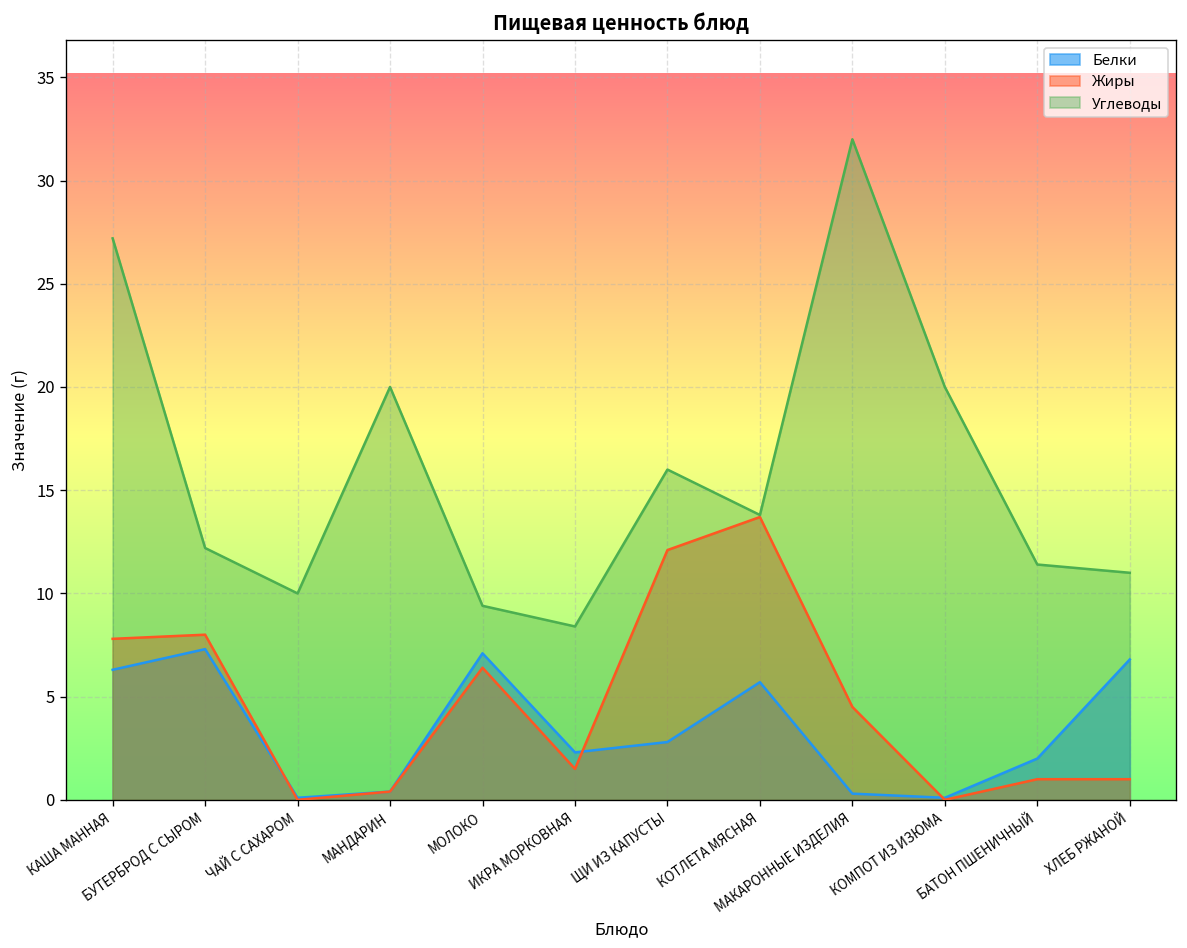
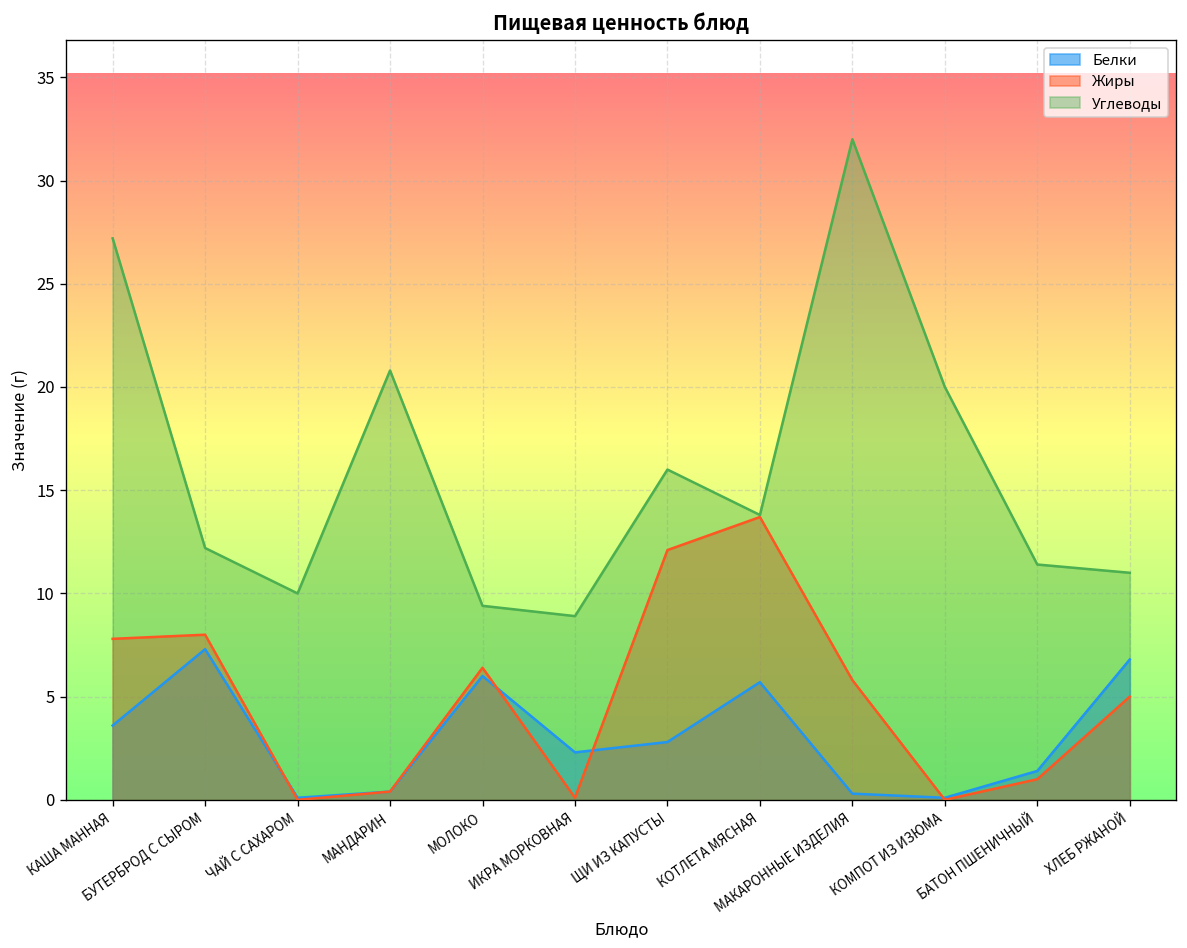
Белки, КАША МАННАЯ: 6.3 -> 3.6
Углеводы, МАНДАРИН: 20.0 -> 20.8
Белки, МОЛОКО: 7.1 -> 6.0
Жиры, ИКРА МОРКОВНАЯ: 1.5 -> 0.1
Углеводы, ИКРА МОРКОВНАЯ: 8.4 -> 8.9
Жиры, МАКАРОННЫЕ ИЗДЕЛИЯ: 4.5 -> 5.8
Белки, БАТОН ПШЕНИЧНЫЙ: 2.0 -> 1.4
Жиры, ХЛЕБ РЖАНОЙ: 1 -> 5
